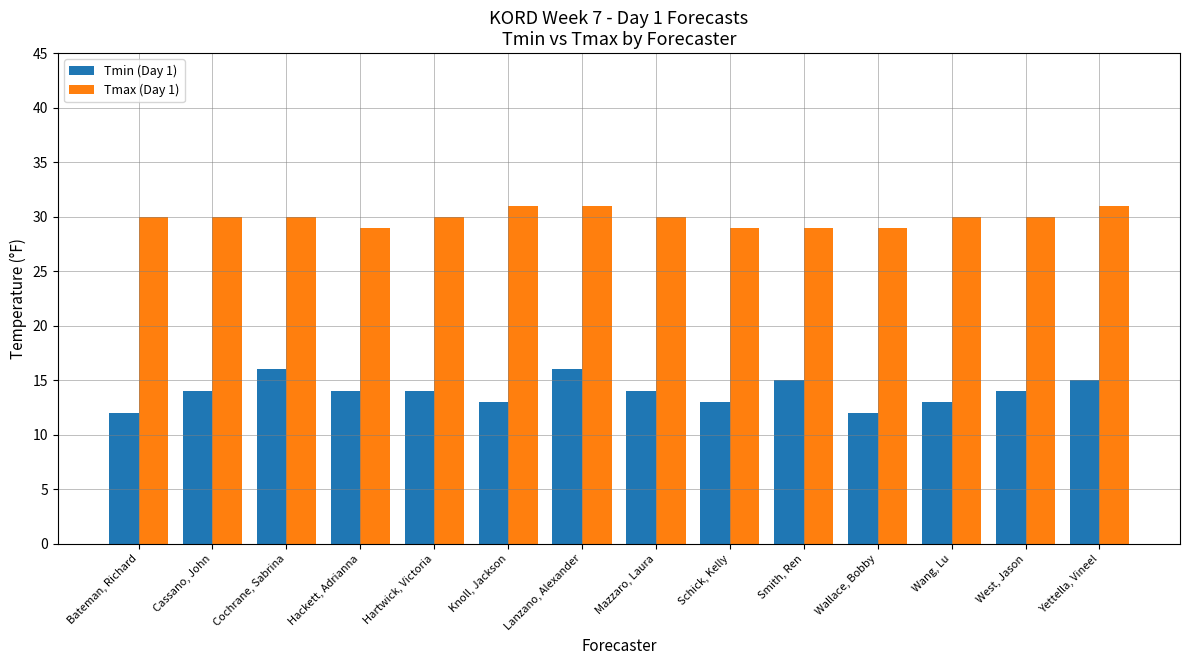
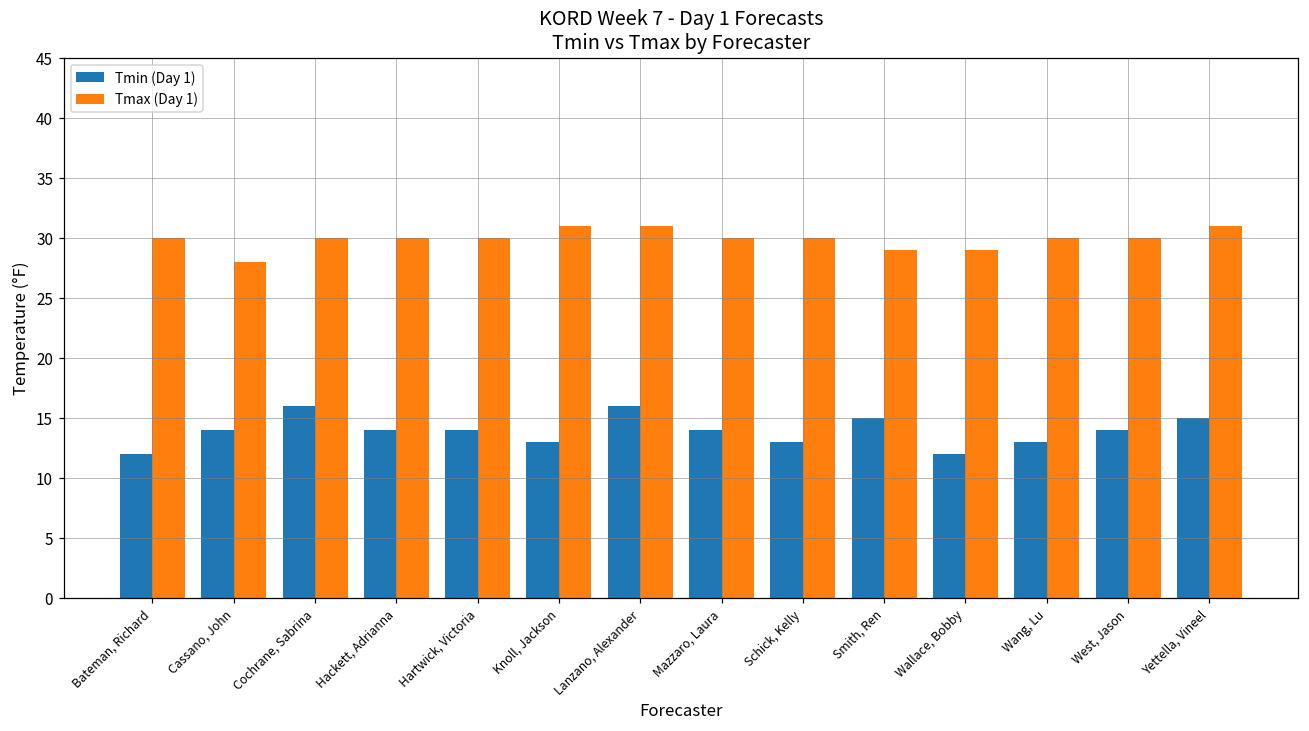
Tmax (Day 1), Cassano, John: 30 -> 28
Tmax (Day 1), Hackett, Adrianna: 29 -> 30
Tmax (Day 1), Schick, Kelly: 29 -> 30
